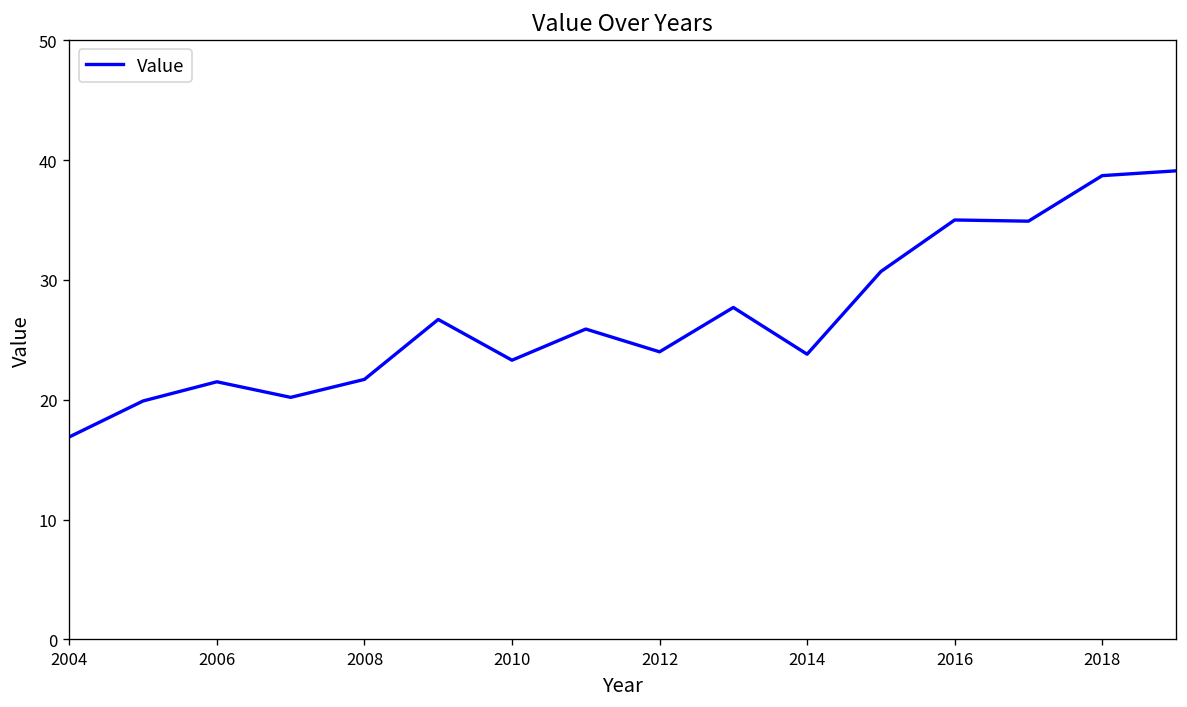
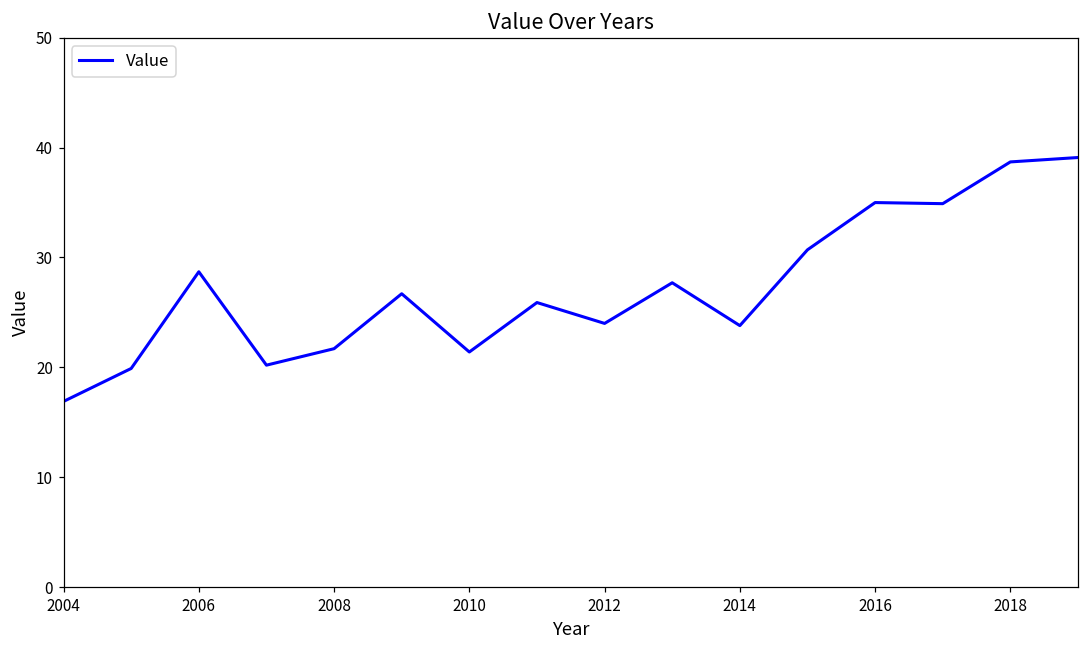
2006: 22 -> 29
2010: 23 -> 21
